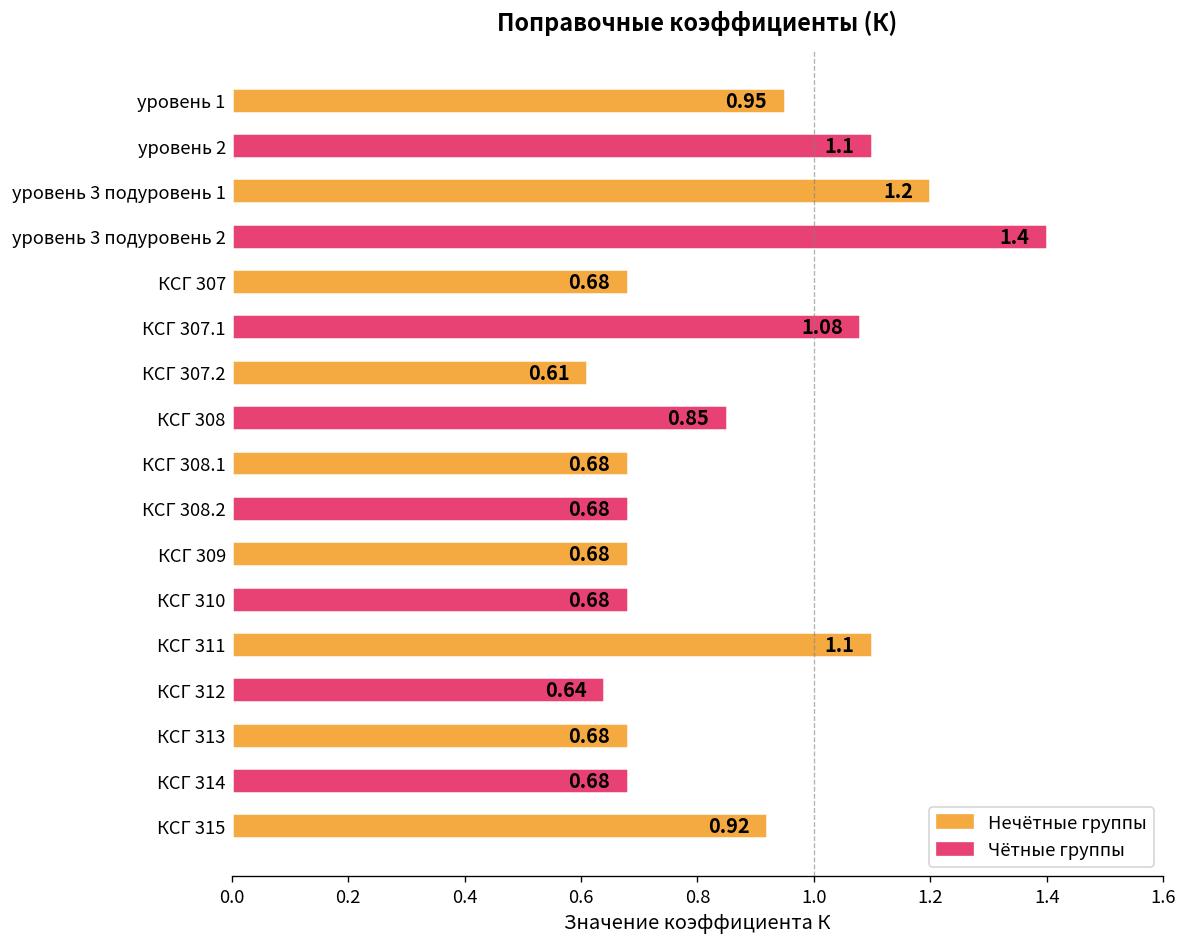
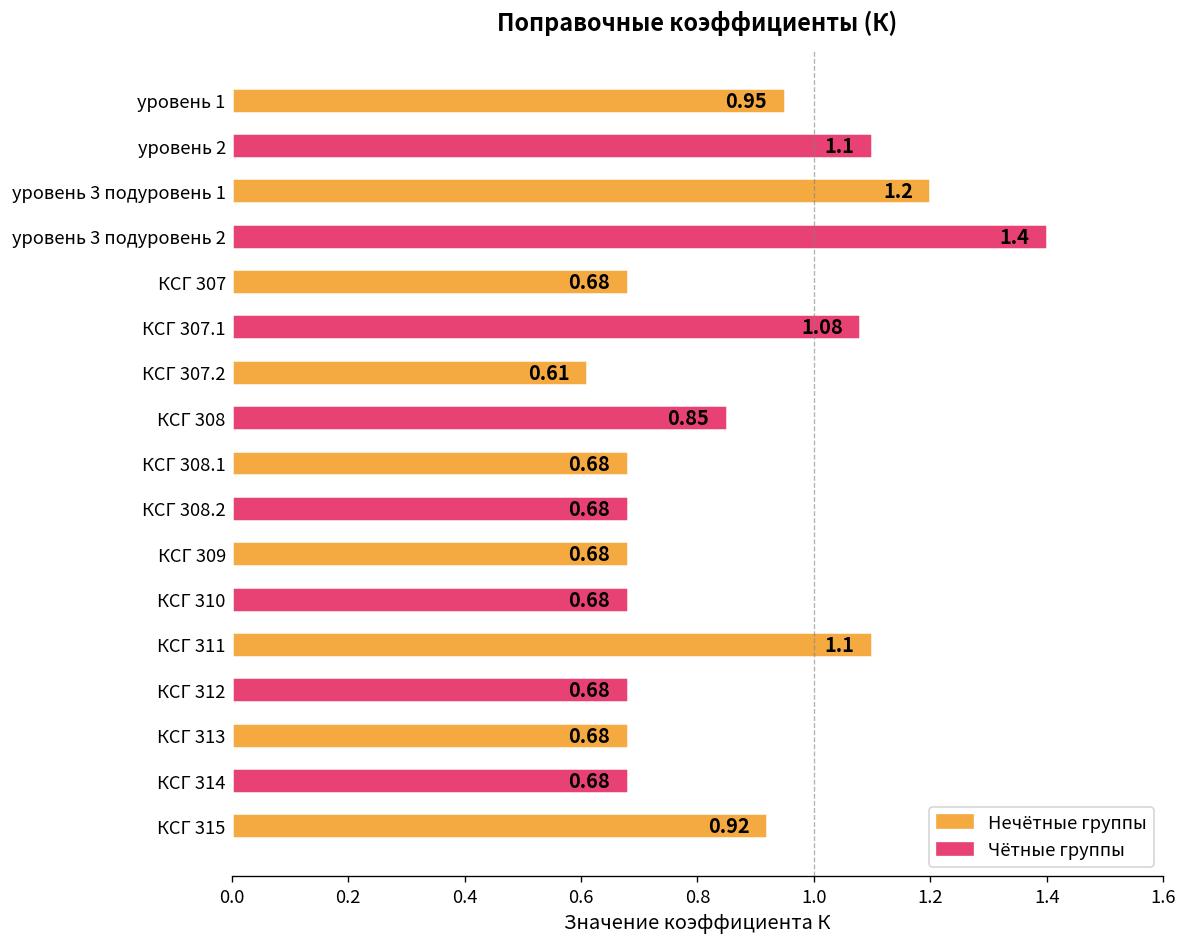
КСГ 312: 0.64 -> 0.68
